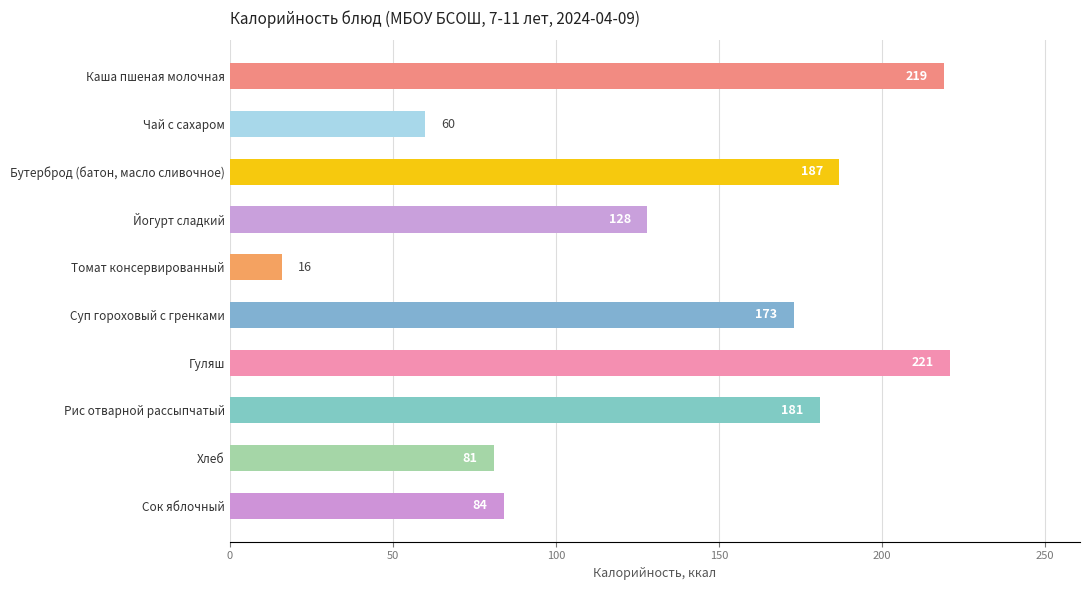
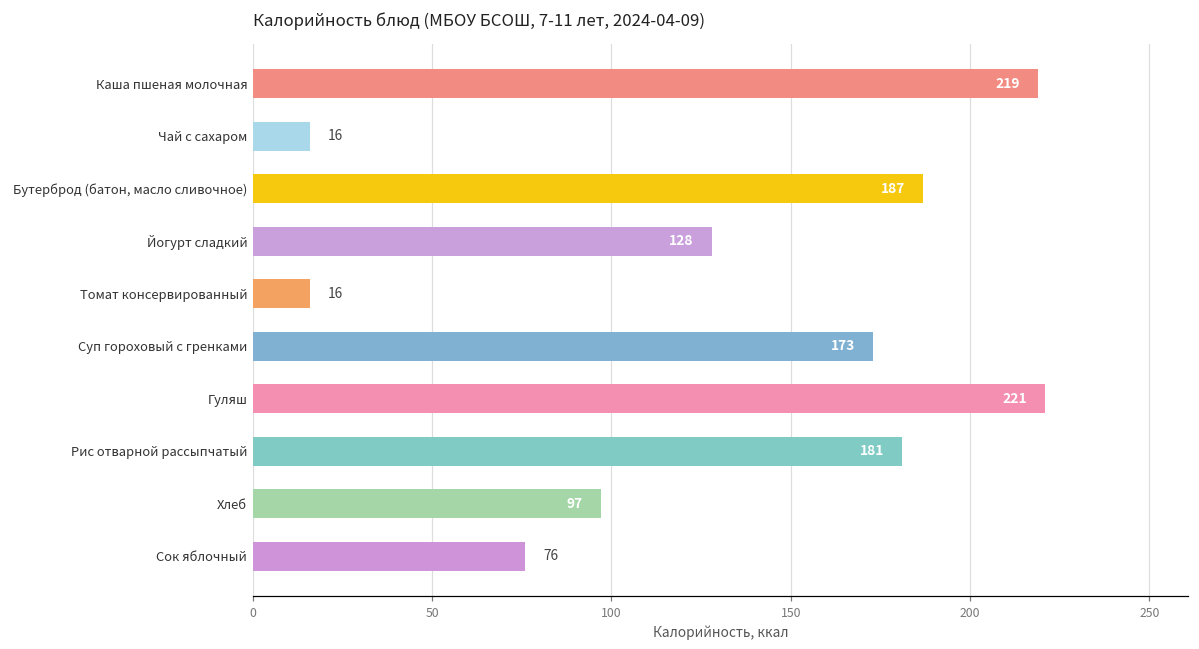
Чай с сахаром: 60 -> 16
Хлеб: 81 -> 97
Сок яблочный: 84 -> 76
